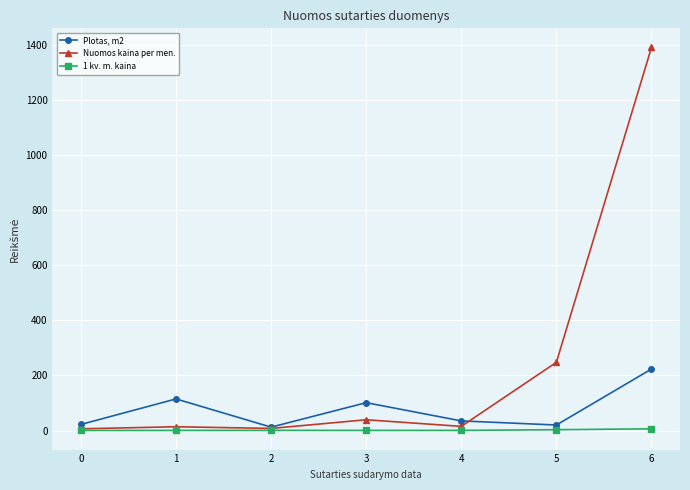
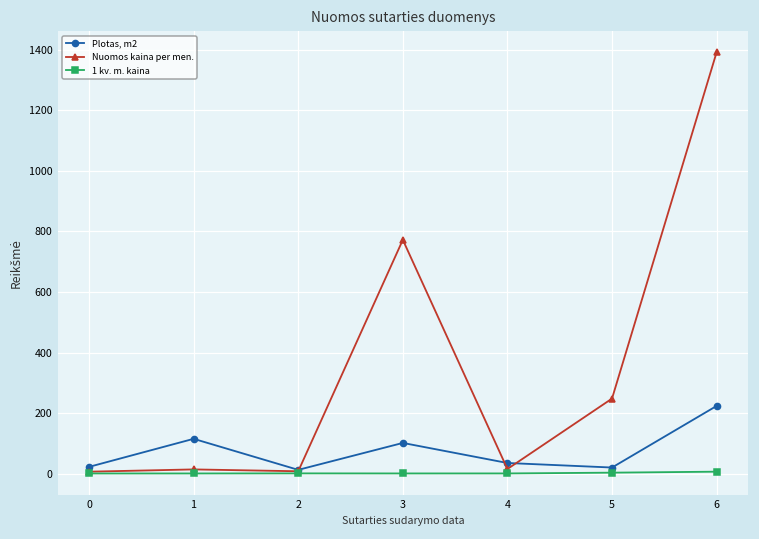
Nuomos kaina per men., 3: 40 -> 770
